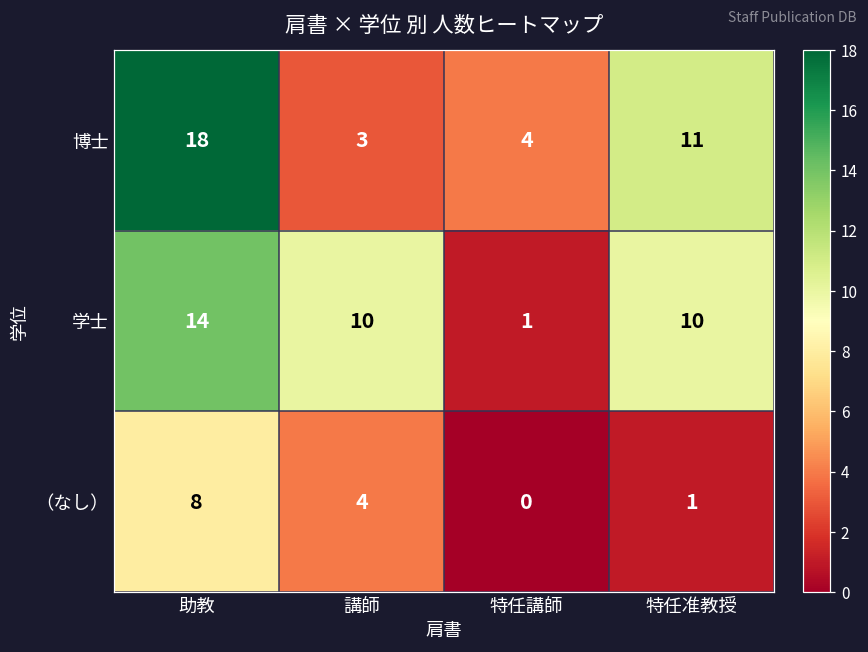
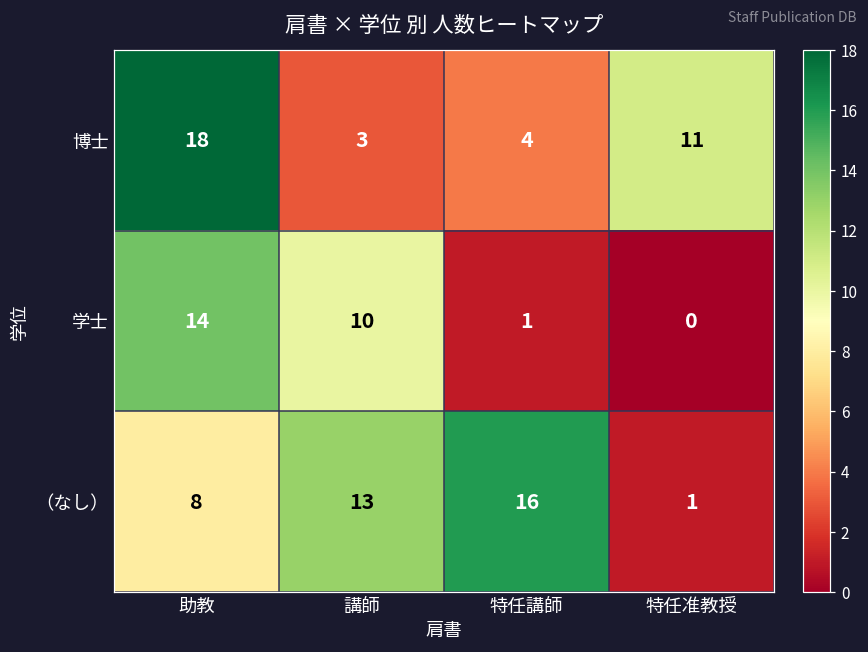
学士, 特任准教授: 10 -> 0
（なし）, 講師: 4 -> 13
（なし）, 特任講師: 0 -> 16
